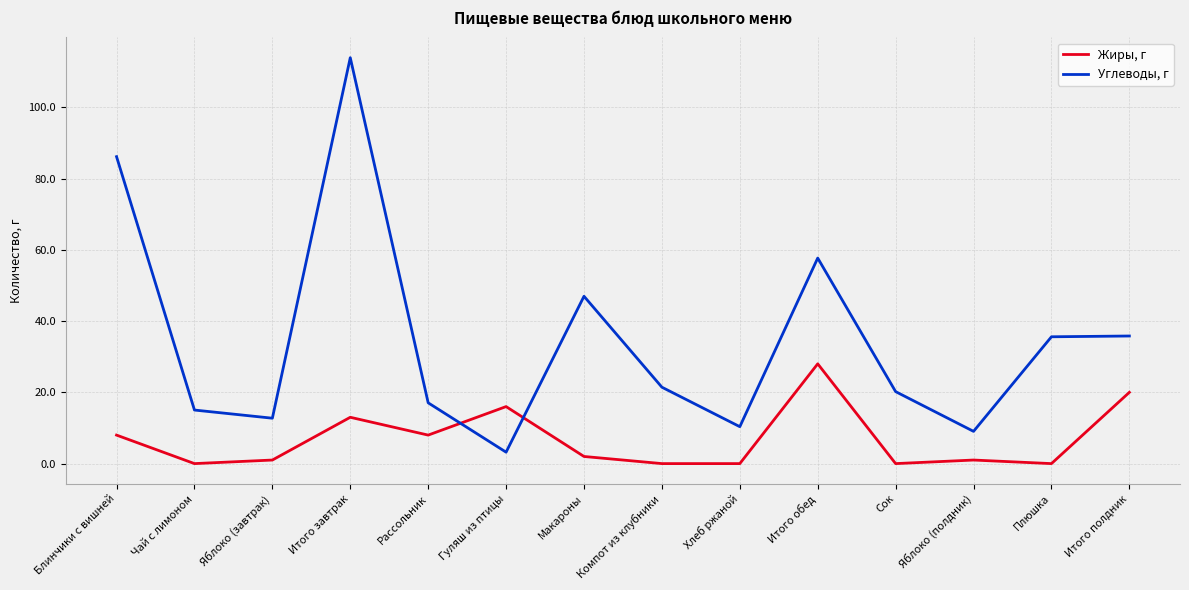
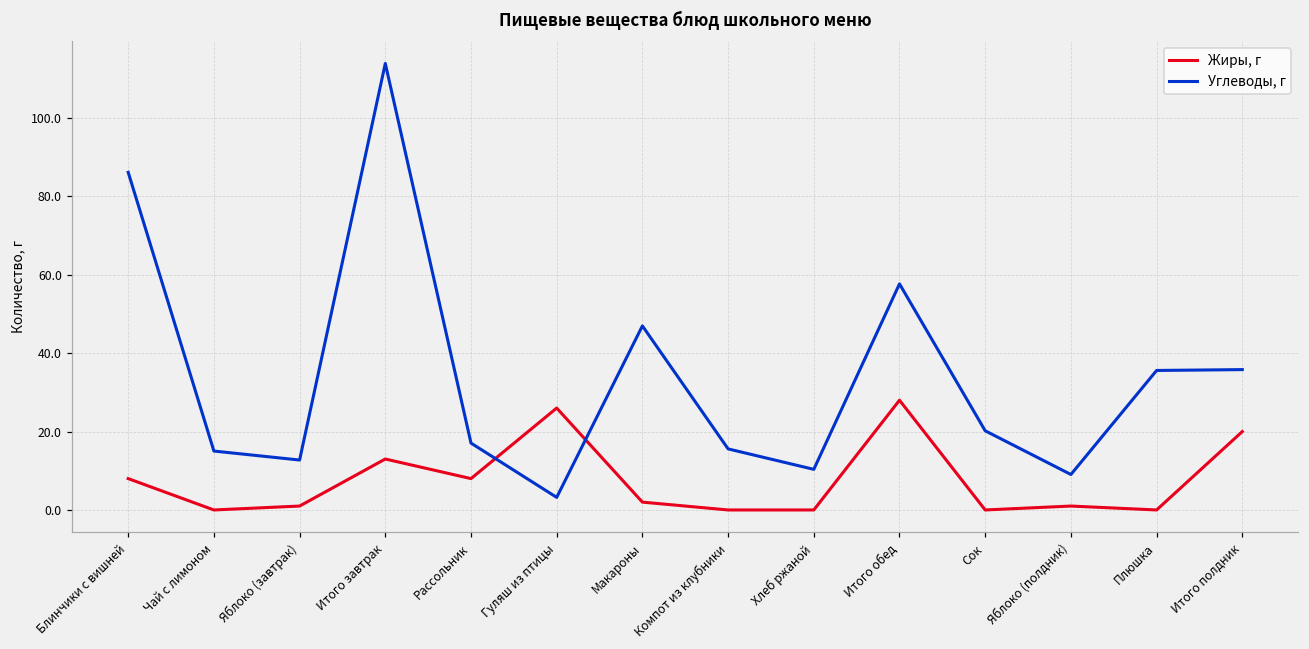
Жиры, г, Гуляш из птицы: 16 -> 26
Углеводы, г, Компот из клубники: 21 -> 16
